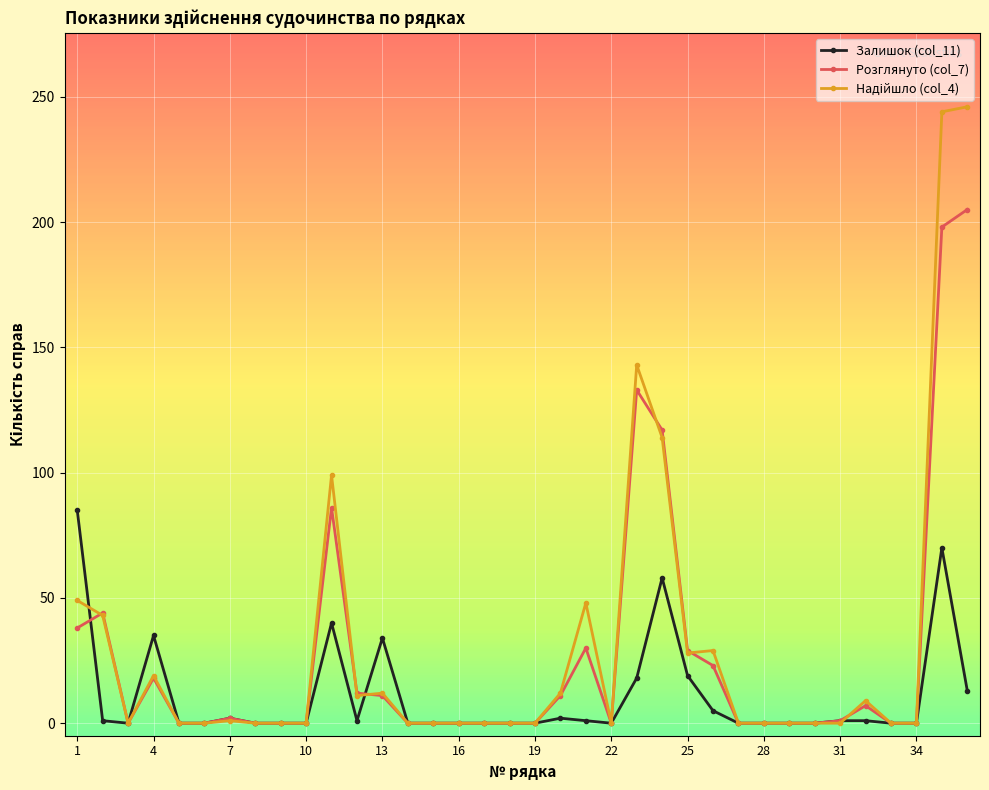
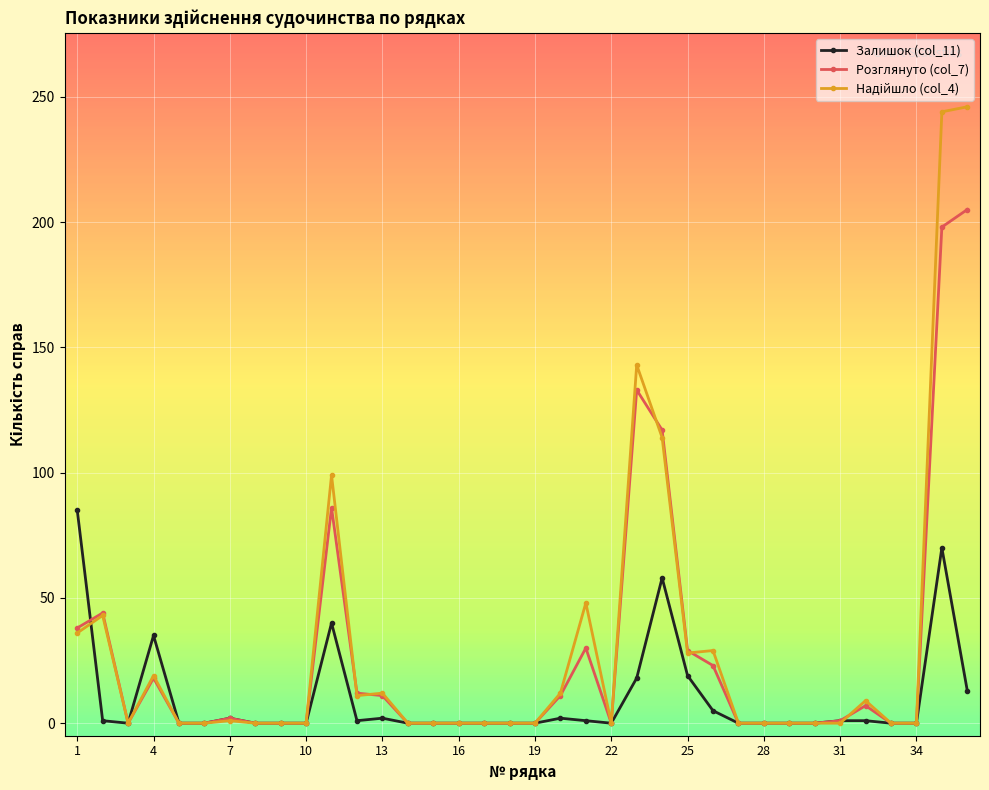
Надійшло (col_4), 1: 49 -> 36
Залишок (col_11), 13: 34 -> 2
